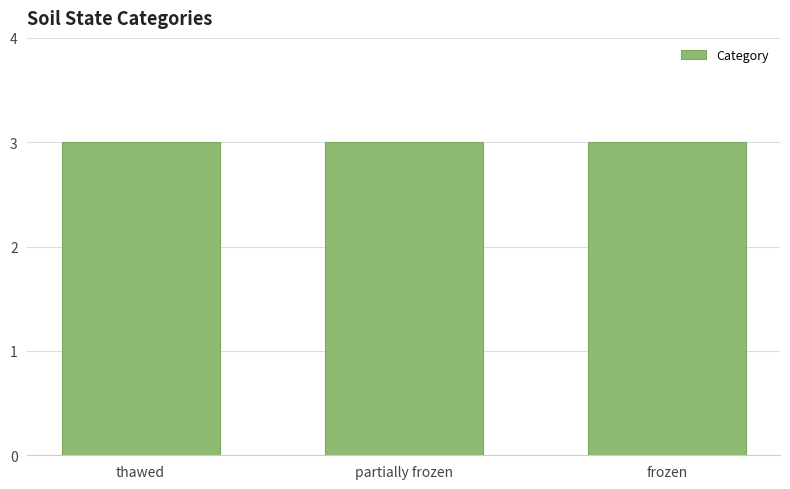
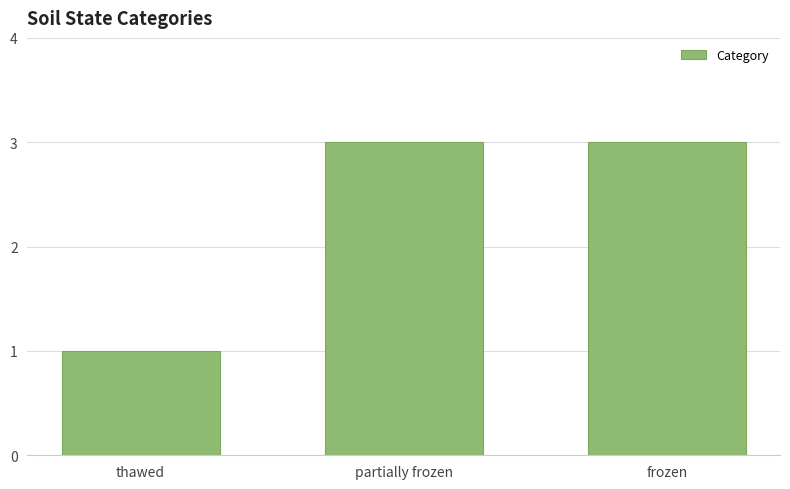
thawed: 3 -> 1
